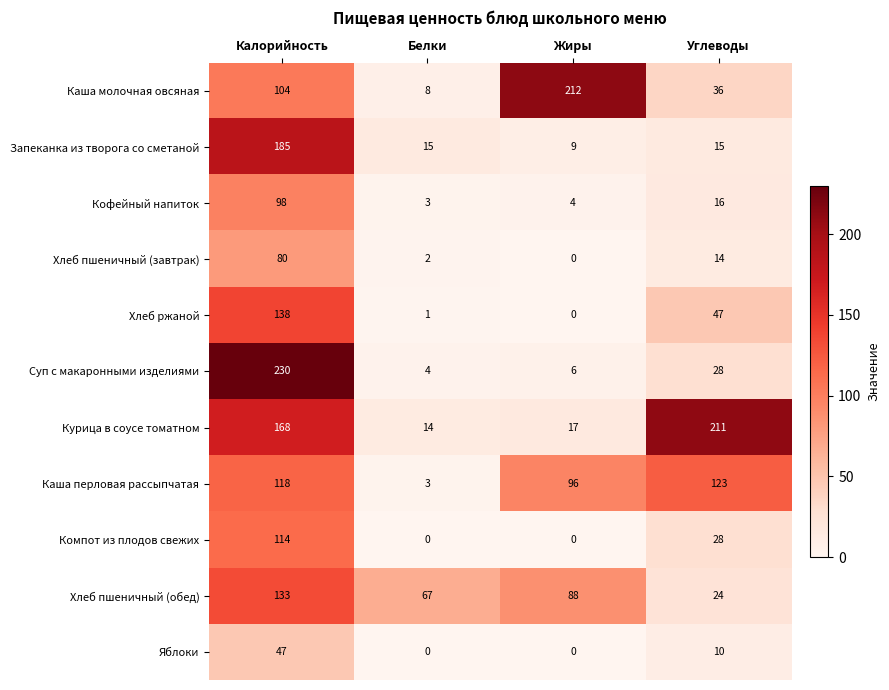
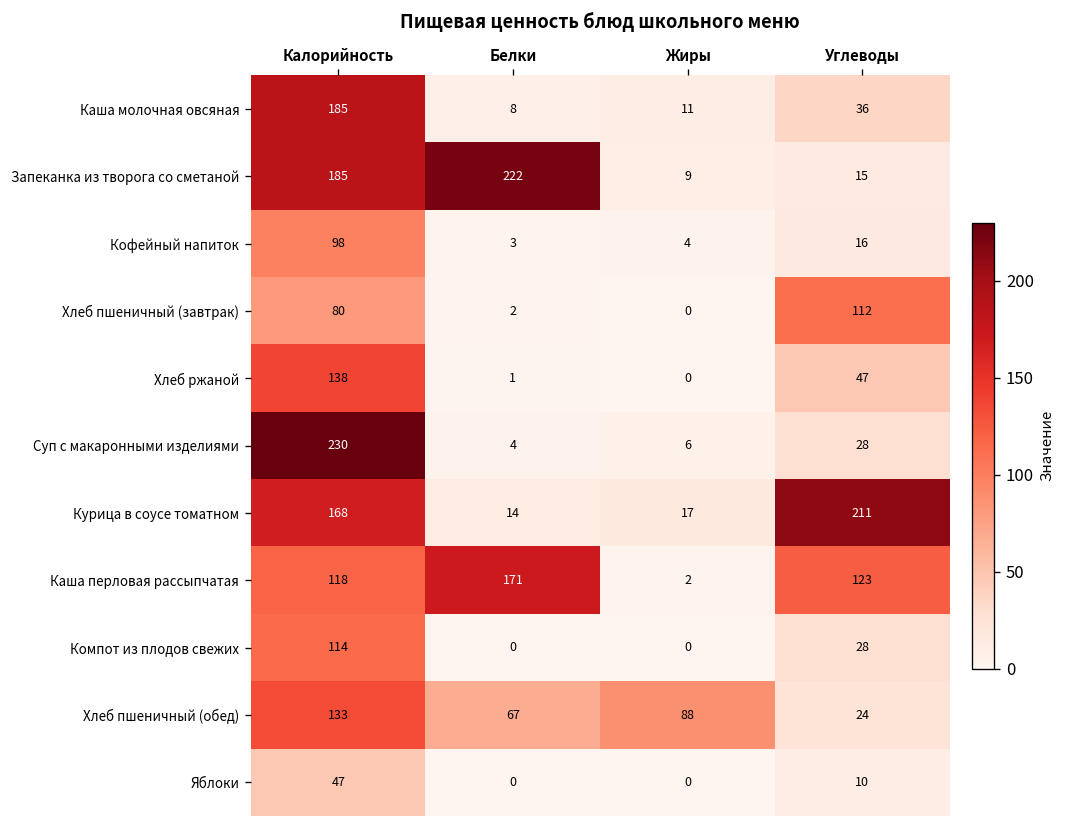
Каша молочная овсяная, Калорийность: 104 -> 185
Каша молочная овсяная, Жиры: 212 -> 11
Запеканка из творога со сметаной, Белки: 15 -> 222
Хлеб пшеничный (завтрак), Углеводы: 14 -> 112
Каша перловая рассыпчатая, Белки: 3 -> 171
Каша перловая рассыпчатая, Жиры: 96 -> 2
